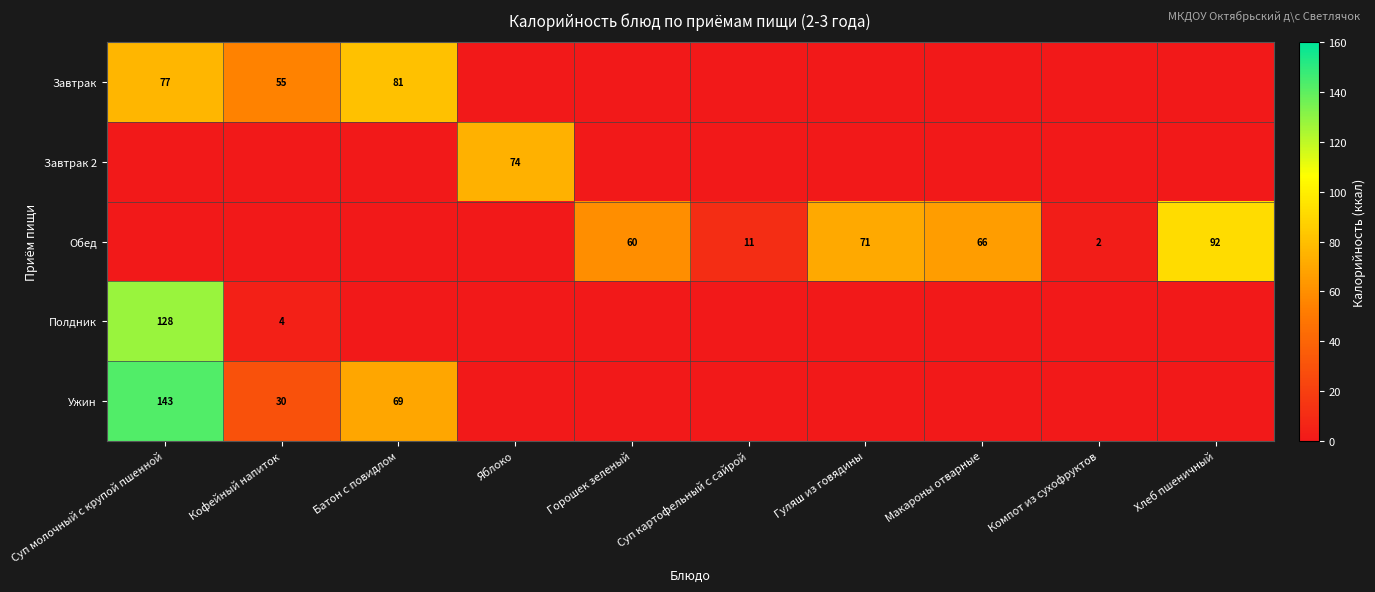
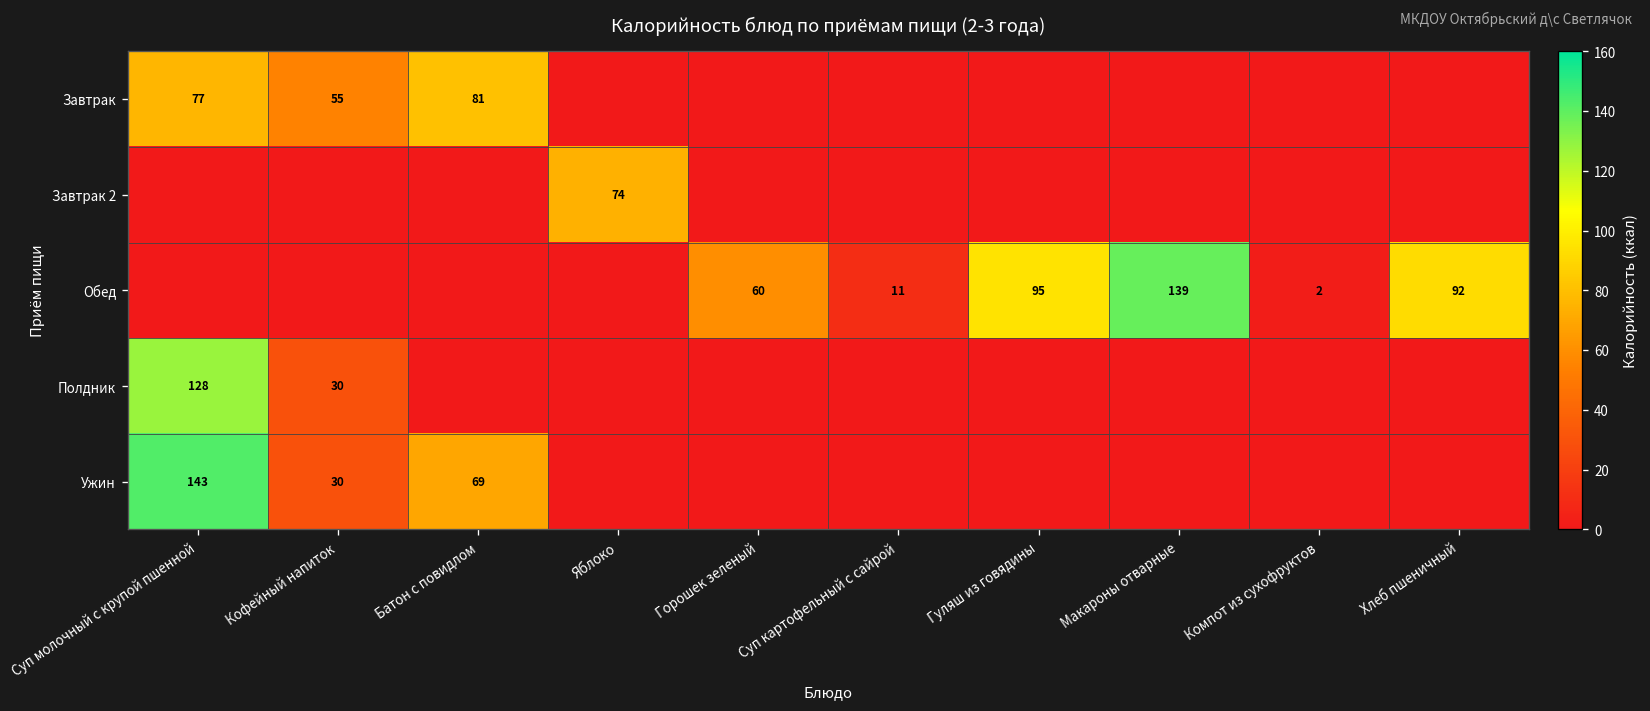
Обед, Гуляш из говядины: 71 -> 95
Обед, Макароны отварные: 66 -> 139
Полдник, Кофейный напиток: 4 -> 30
